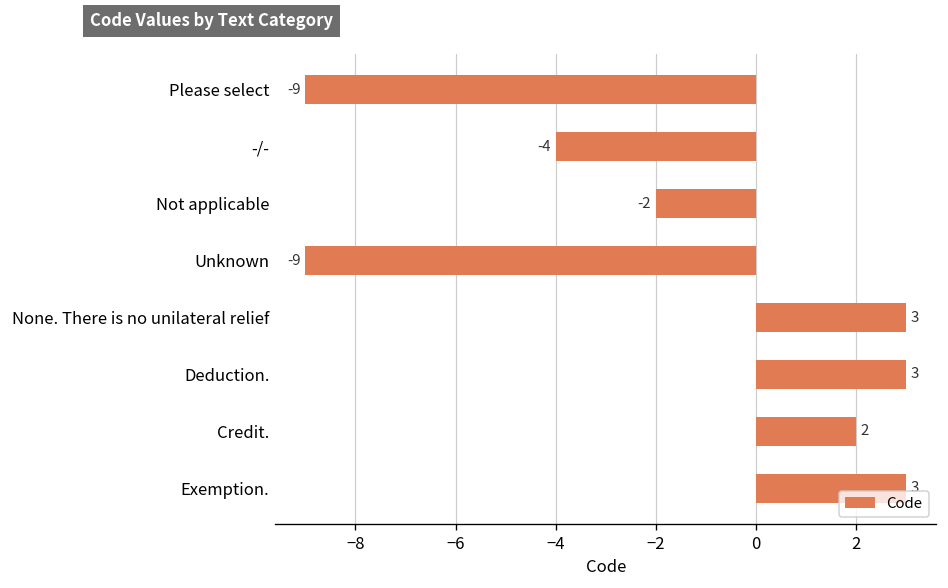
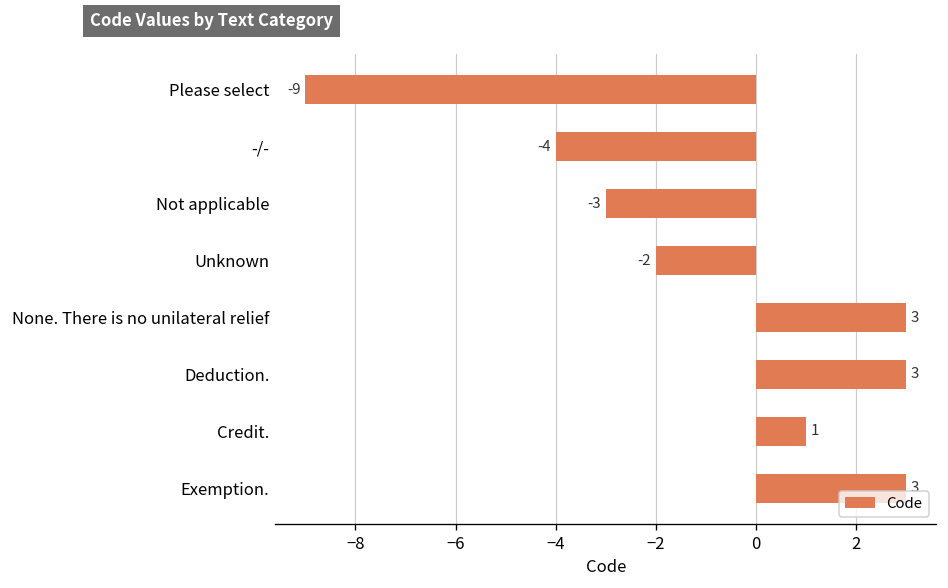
Not applicable: -2 -> -3
Unknown: -9 -> -2
Credit.: 2 -> 1
